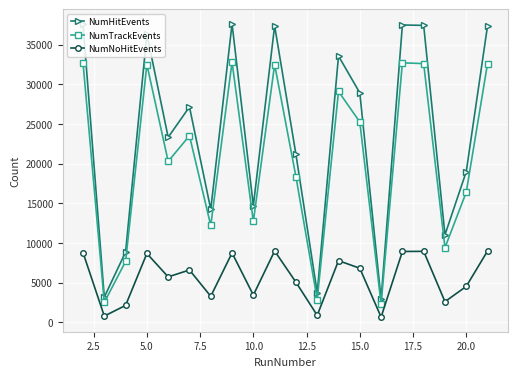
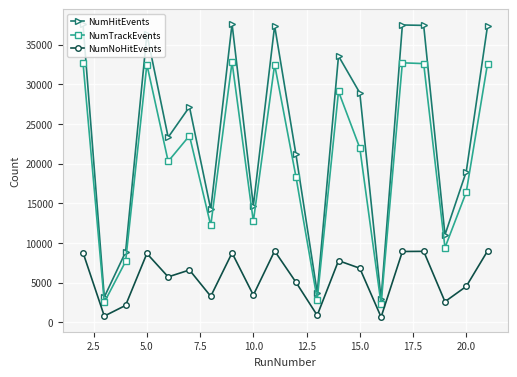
NumTrackEvents, 15.0: 25000 -> 22000
